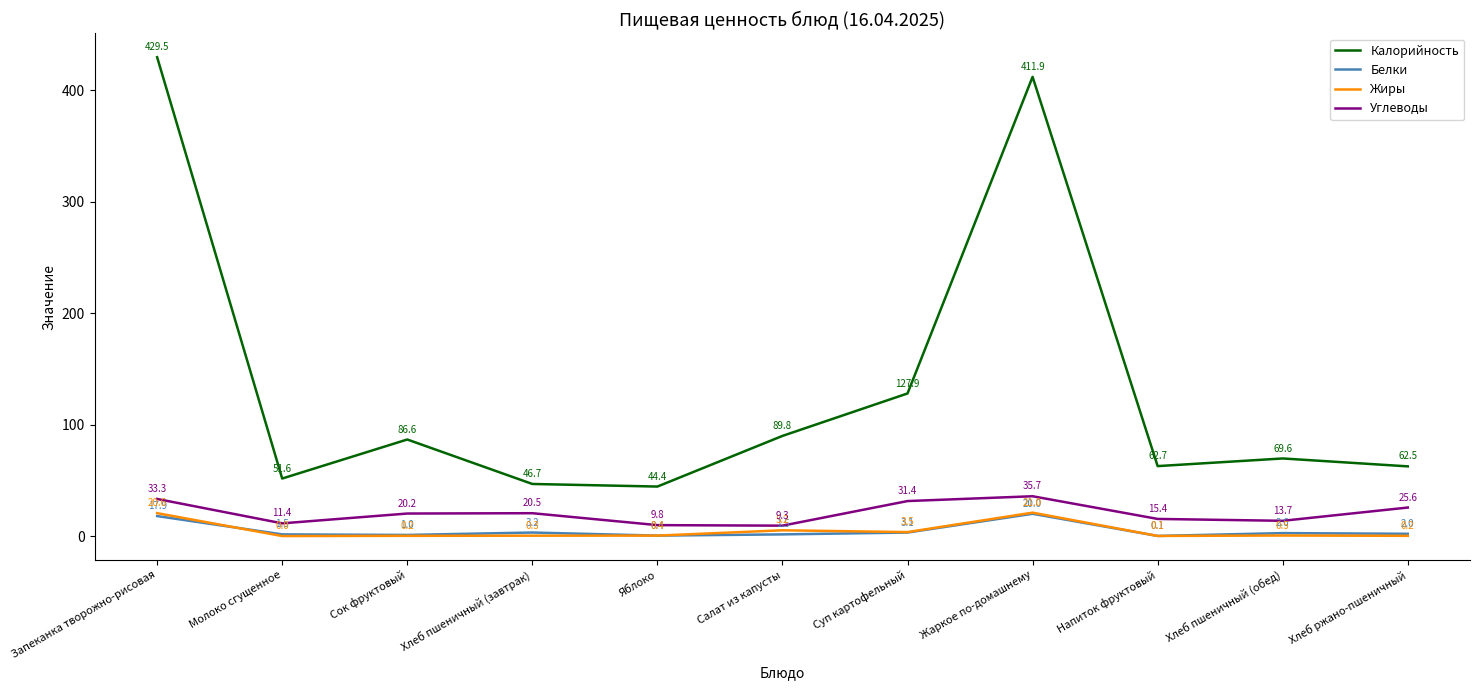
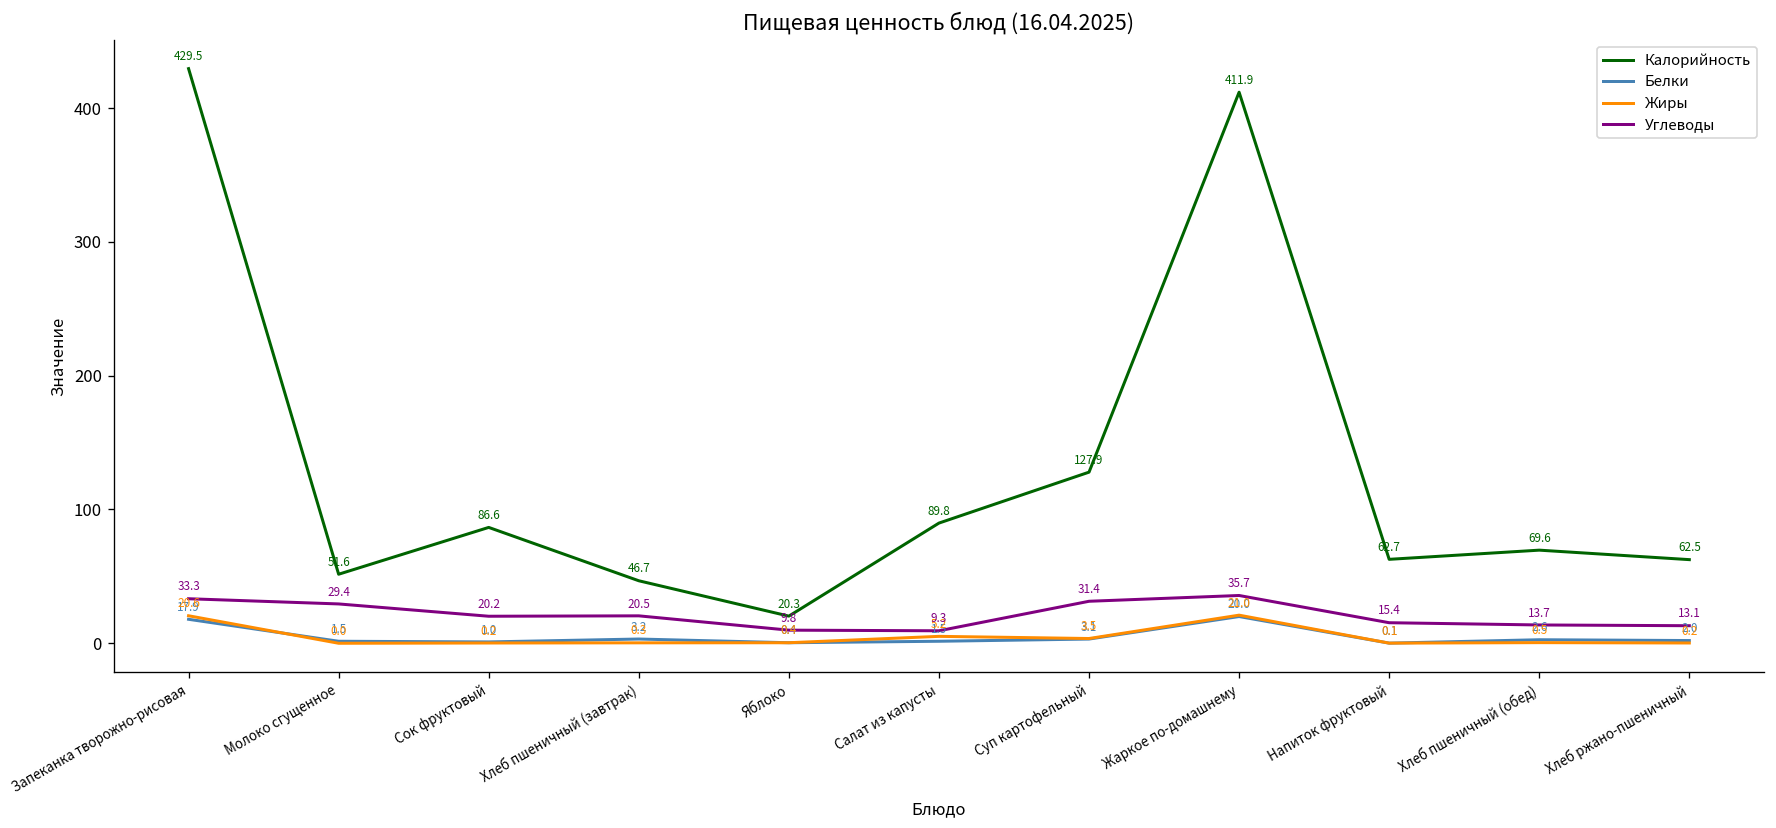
Углеводы, Молоко сгущенное: 11.4 -> 29.4
Калорийность, Яблоко: 44.4 -> 20.3
Углеводы, Хлеб ржано-пшеничный: 25.6 -> 13.1
